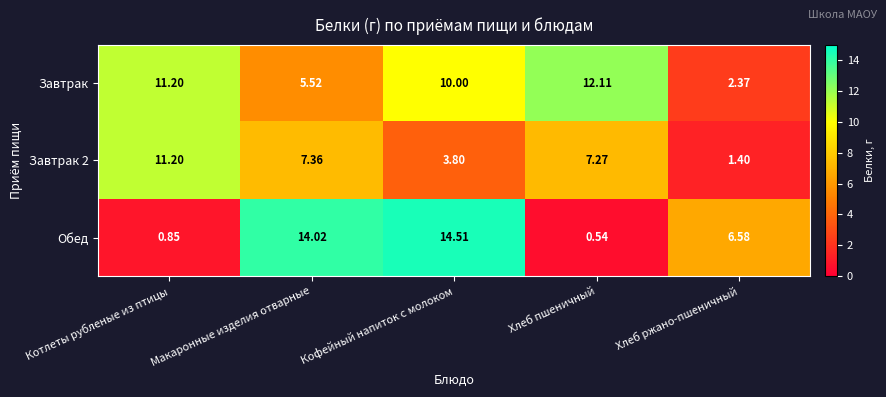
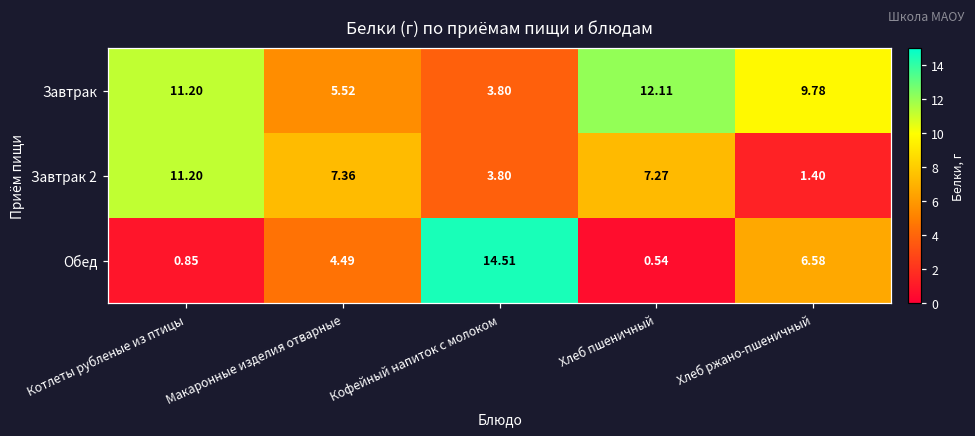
Завтрак, Кофейный напиток с молоком: 10.00 -> 3.80
Завтрак, Хлеб ржано-пшеничный: 2.37 -> 9.78
Обед, Макаронные изделия отварные: 14.02 -> 4.49
